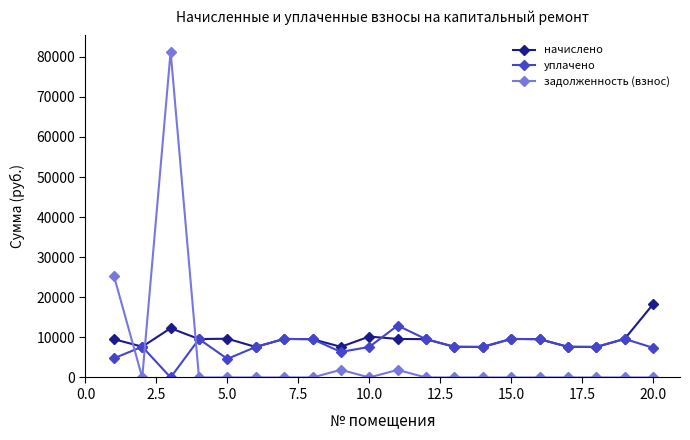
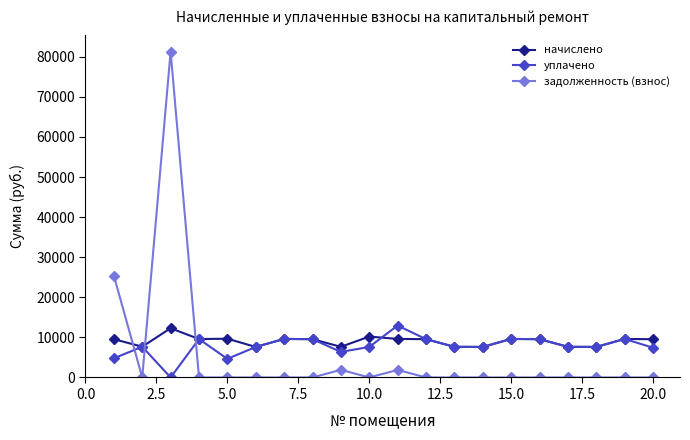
начислено, 20.0: 18000 -> 10000
